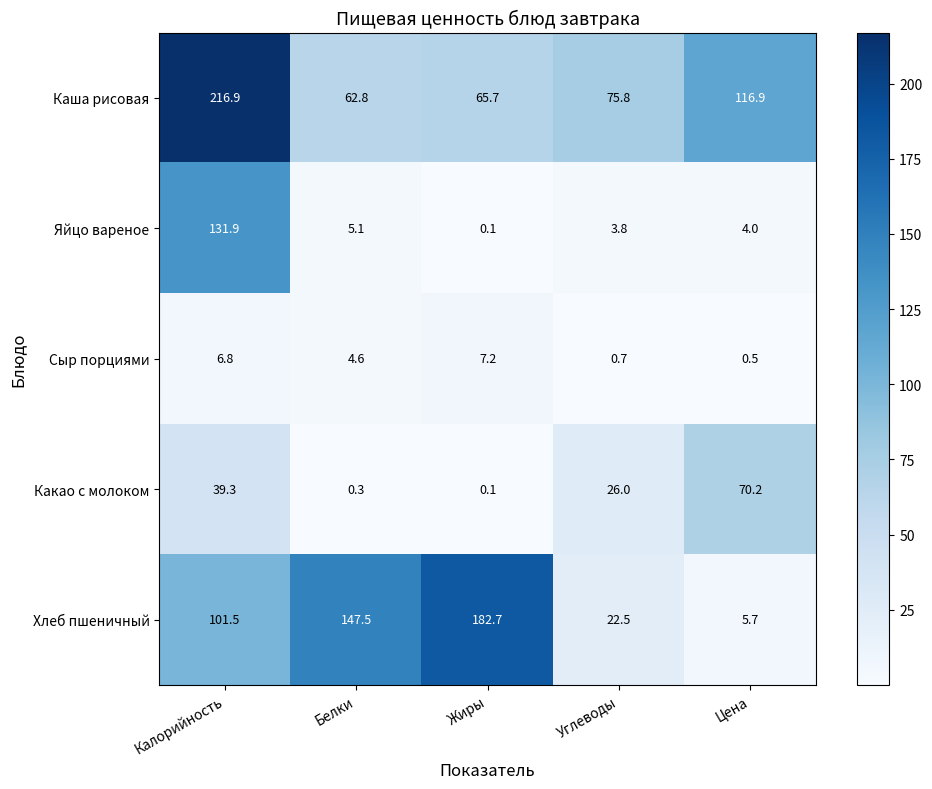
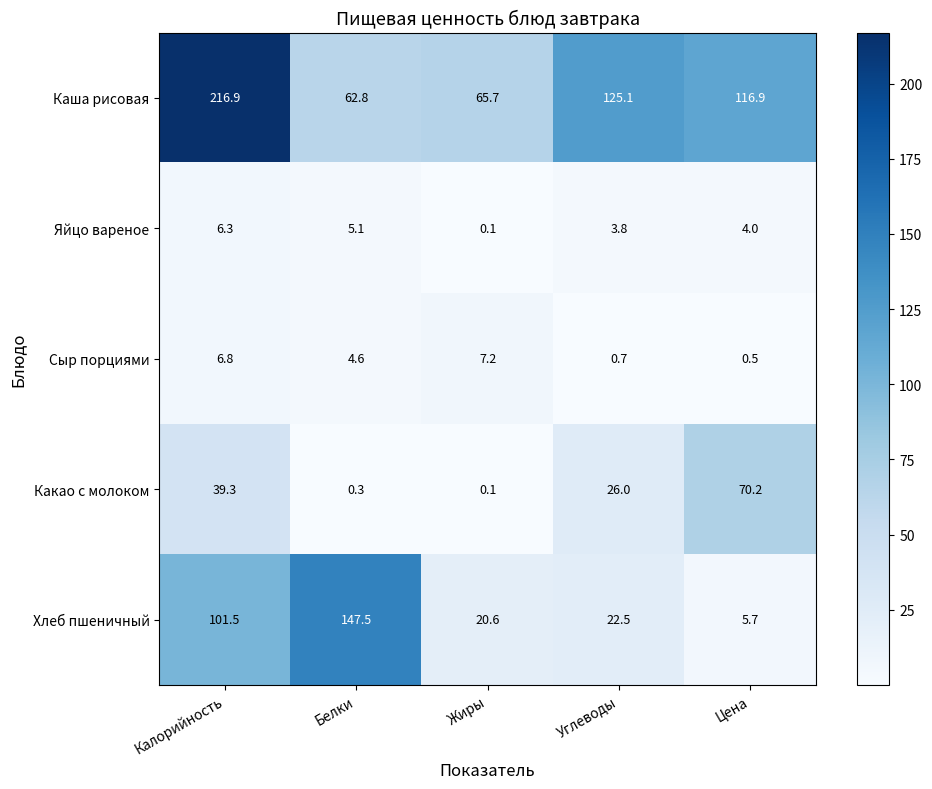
Каша рисовая, Углеводы: 75.8 -> 125.1
Яйцо вареное, Калорийность: 131.9 -> 6.3
Хлеб пшеничный, Жиры: 182.7 -> 20.6
